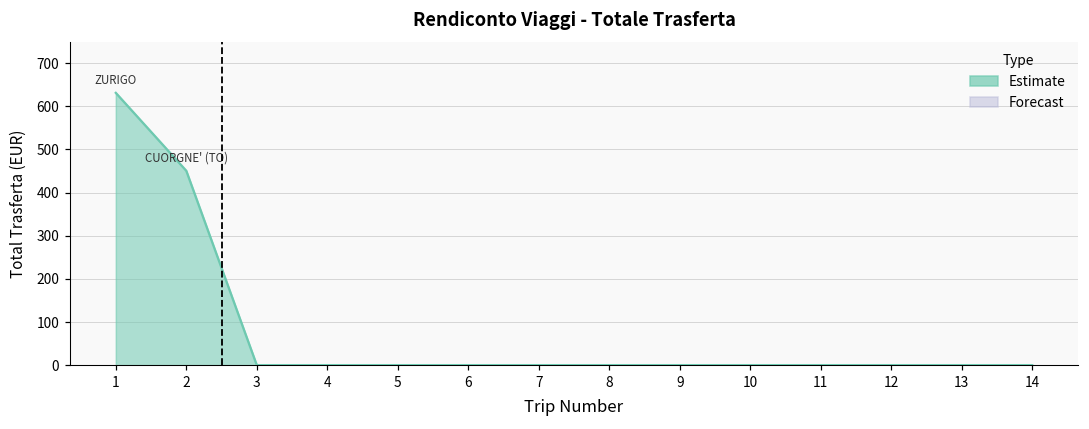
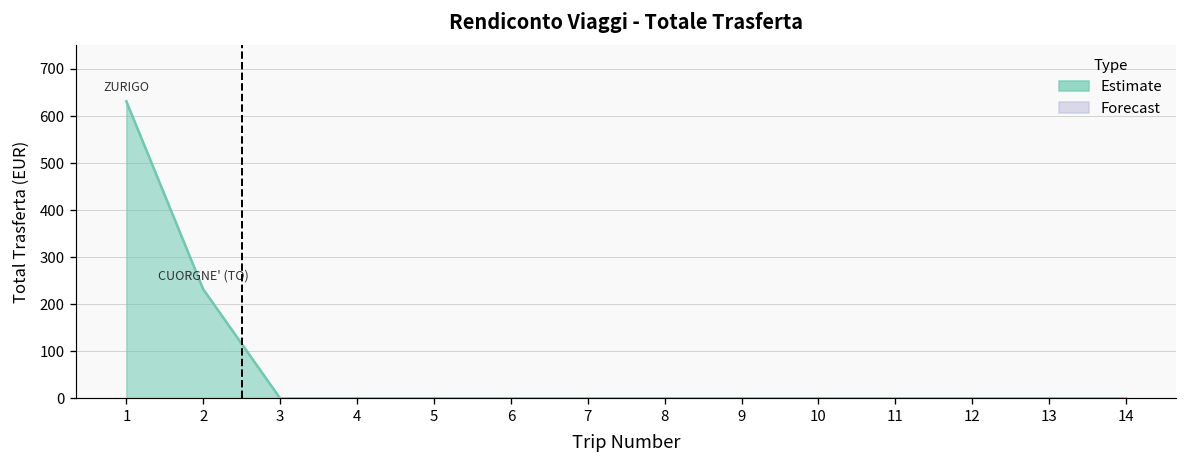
Estimate, 2: 450 -> 230
